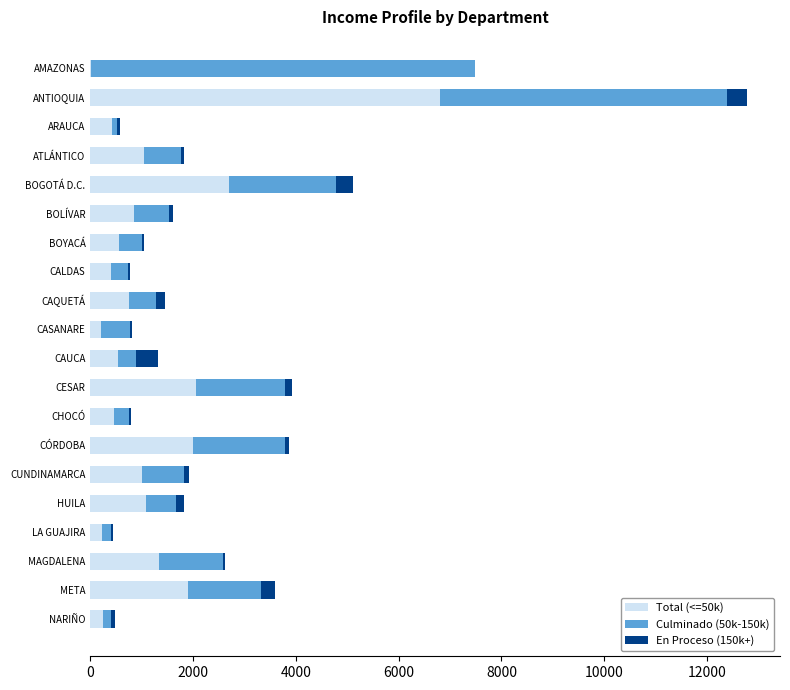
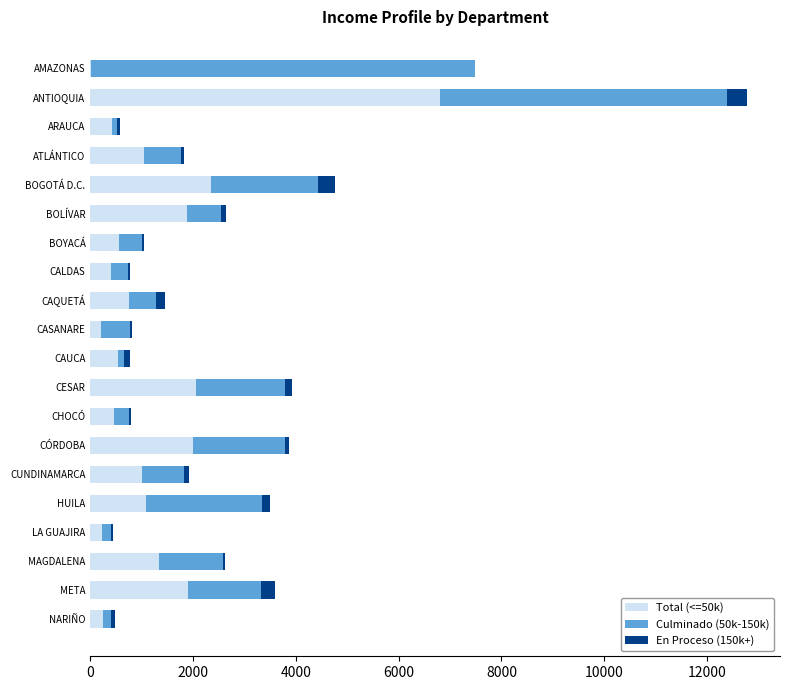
Total (<=50k), BOGOTÁ D.C.: 2700 -> 2400
Total (<=50k), BOLÍVAR: 900 -> 1900
Culminado (50k-150k), CAUCA: 400 -> 100
En Proceso (150k+), CAUCA: 400 -> 100
Culminado (50k-150k), HUILA: 600 -> 2300
